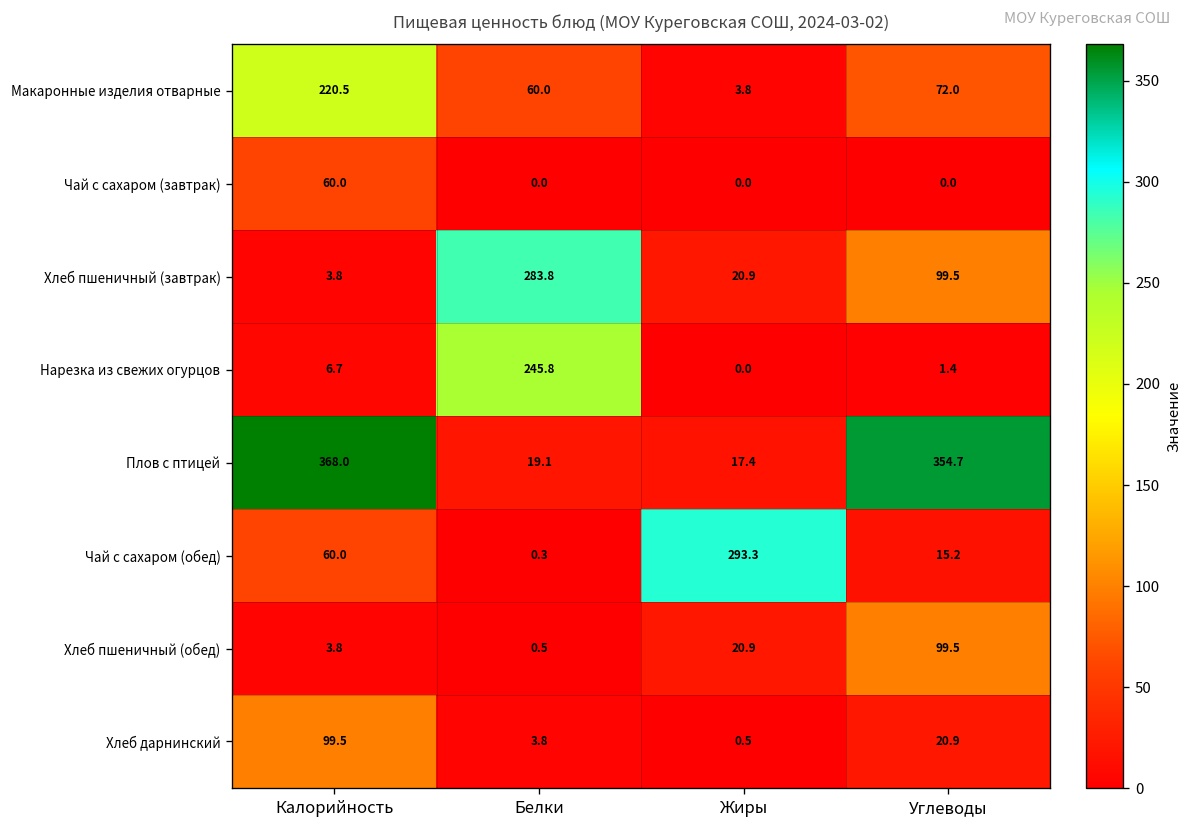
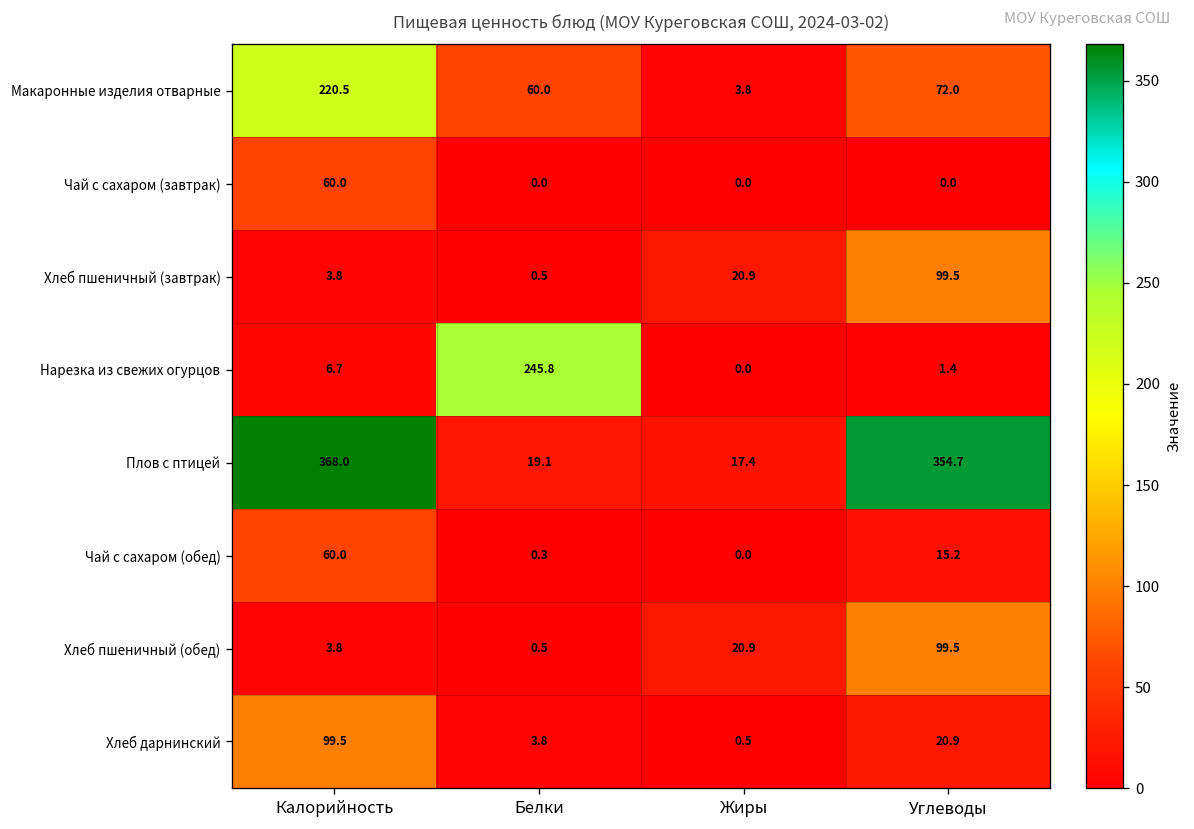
Хлеб пшеничный (завтрак), Белки: 283.8 -> 0.5
Чай с сахаром (обед), Жиры: 293.3 -> 0.0
